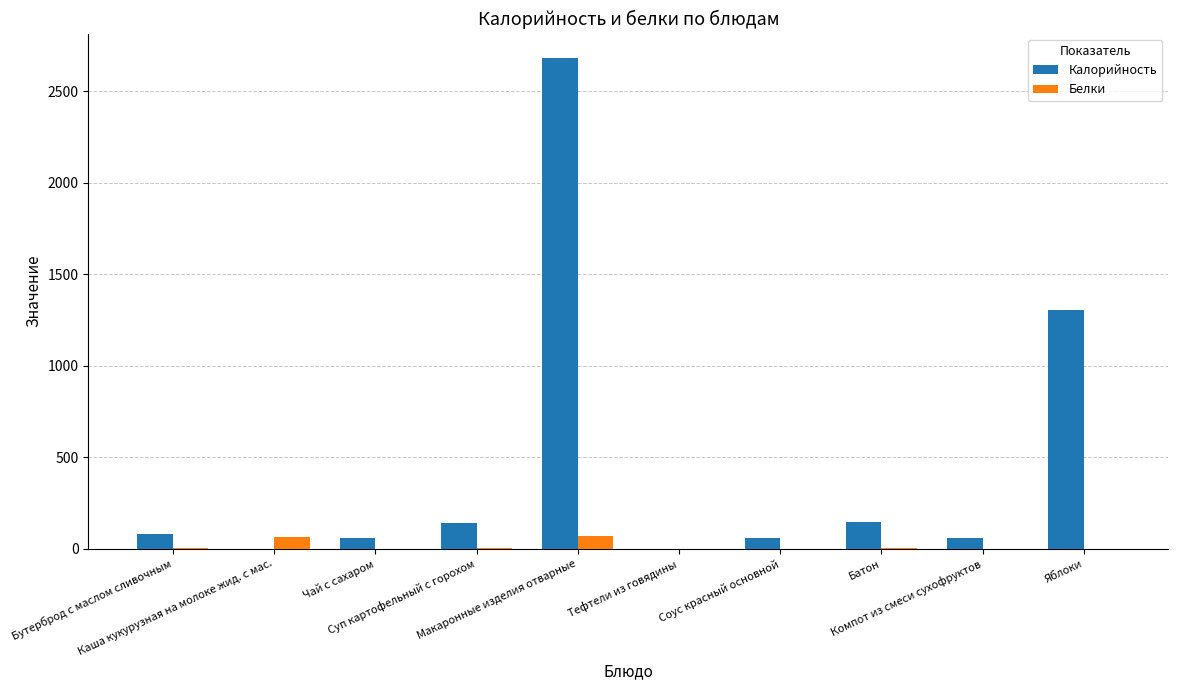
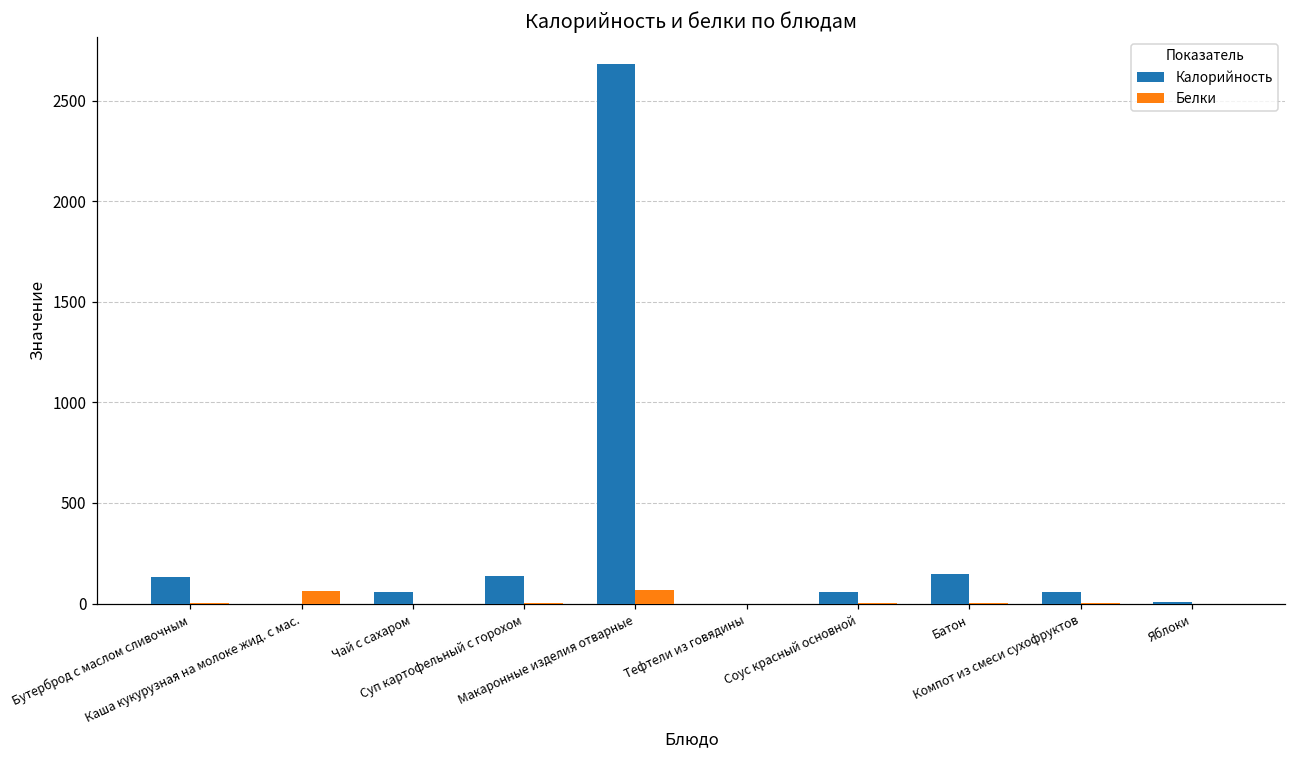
Калорийность, Бутерброд с маслом сливочным: 80 -> 130
Калорийность, Яблоки: 1300 -> 10
